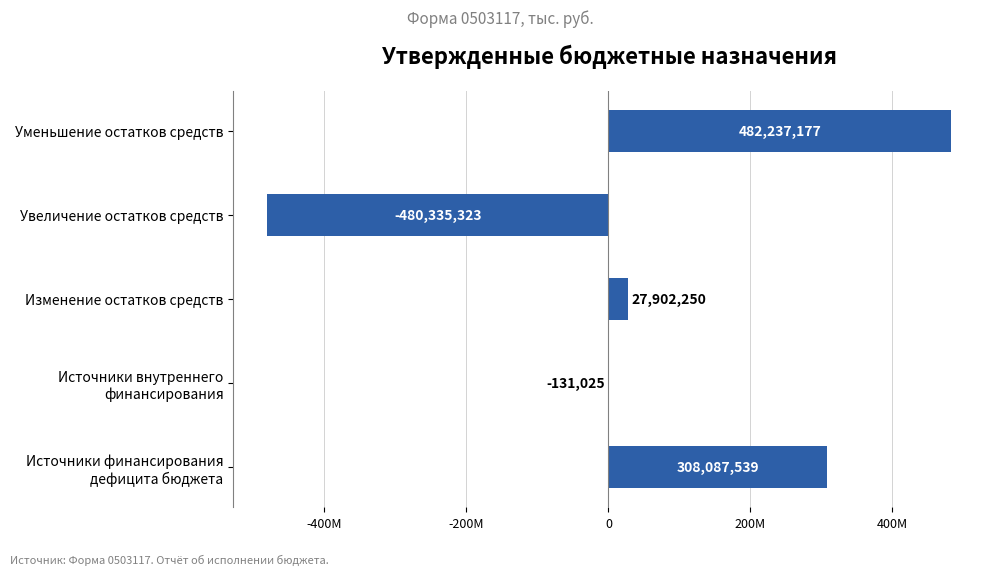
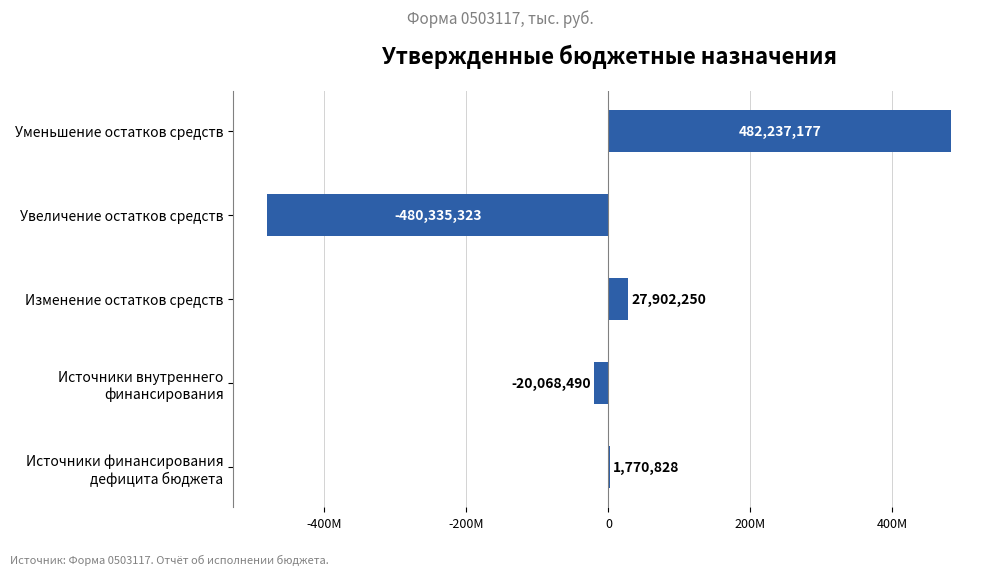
Источники внутреннего финансирования: -131,025 -> -20,068,490
Источники финансирования дефицита бюджета: 308,087,539 -> 1,770,828
